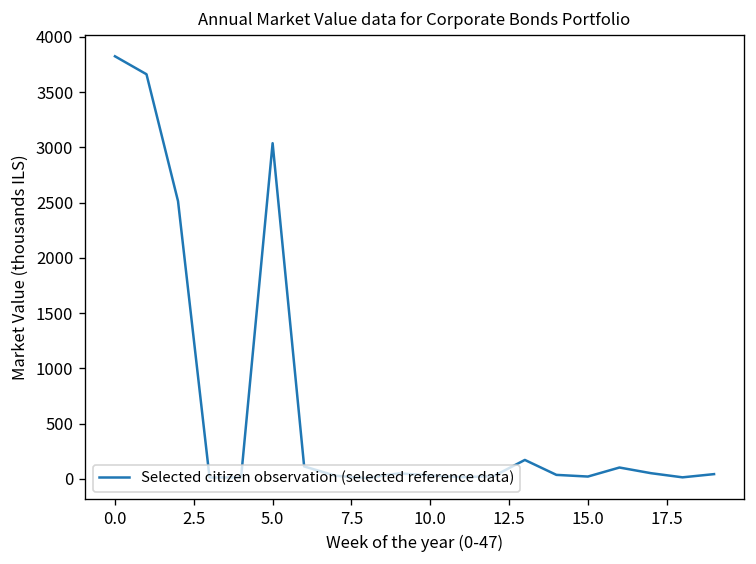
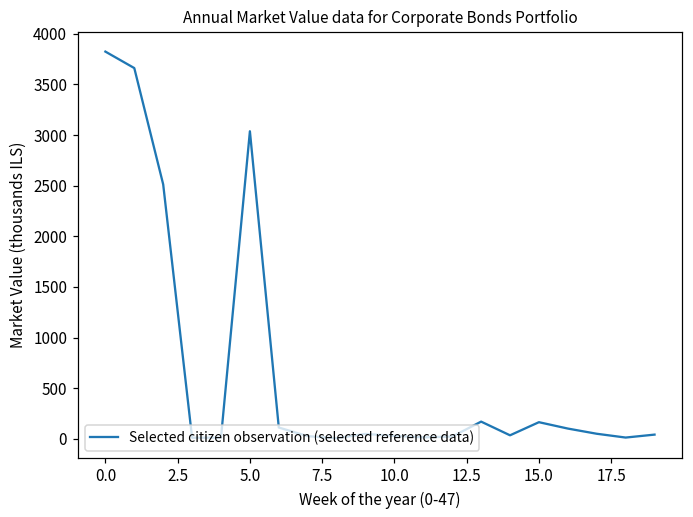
15.0: 0 -> 200
